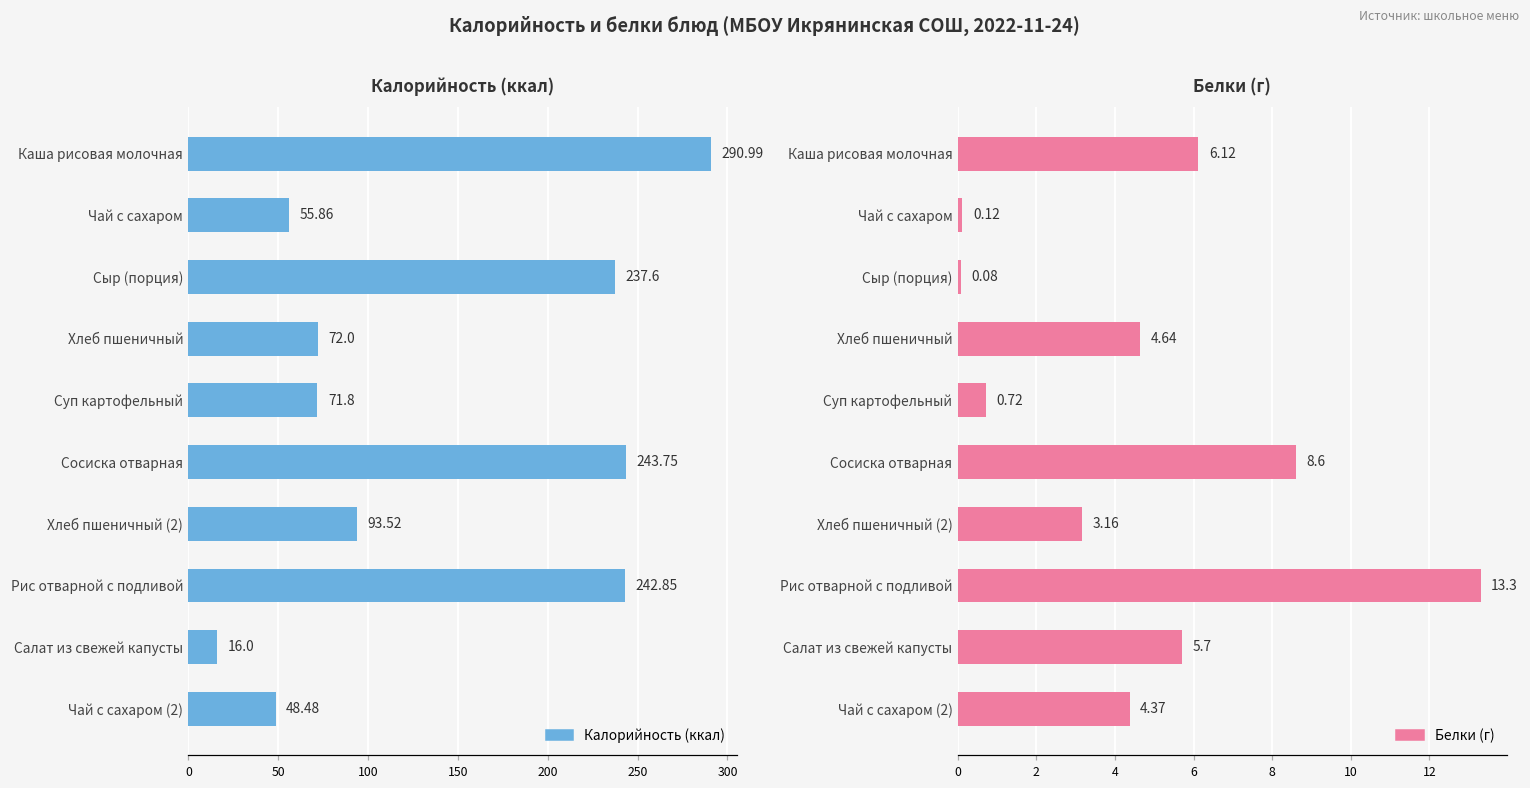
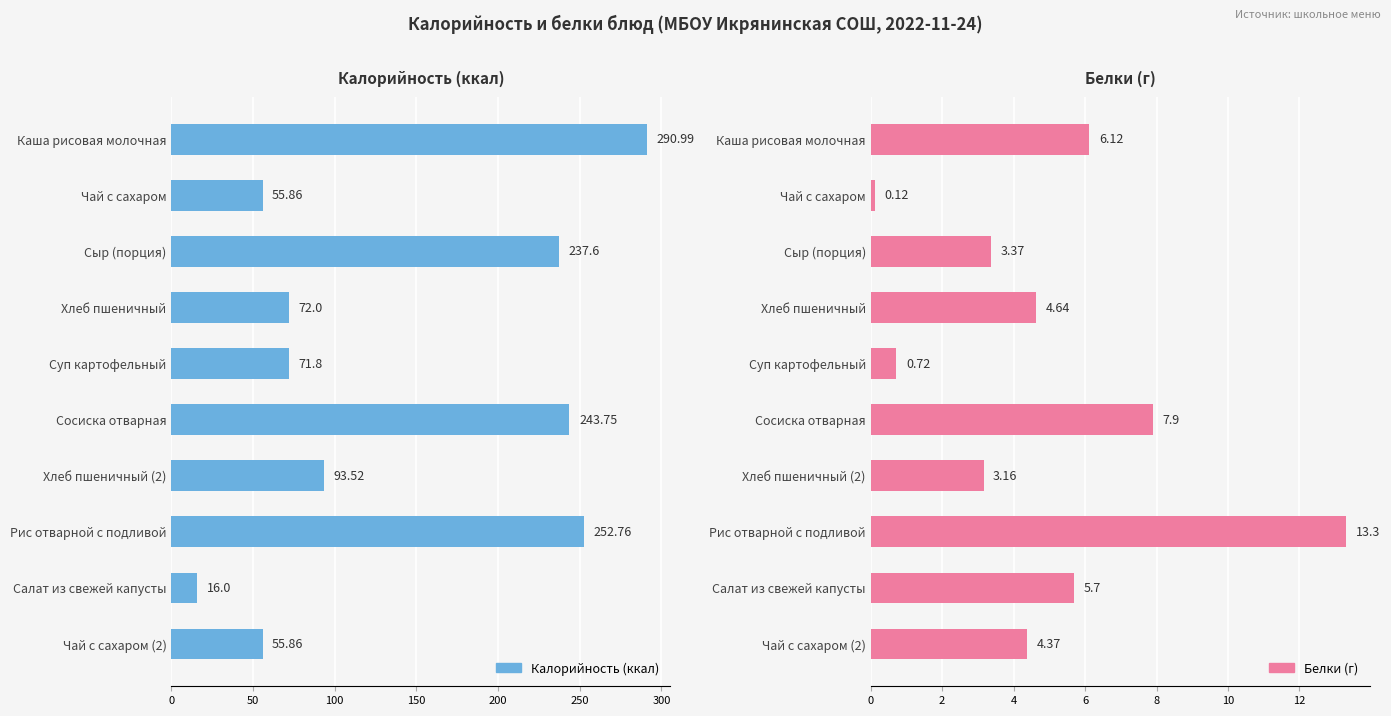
Калорийность (ккал), Рис отварной с подливой: 242.85 -> 252.76
Калорийность (ккал), Чай с сахаром (2): 48.48 -> 55.86
Белки (г), Сыр (порция): 0.08 -> 3.37
Белки (г), Сосиска отварная: 8.6 -> 7.9
